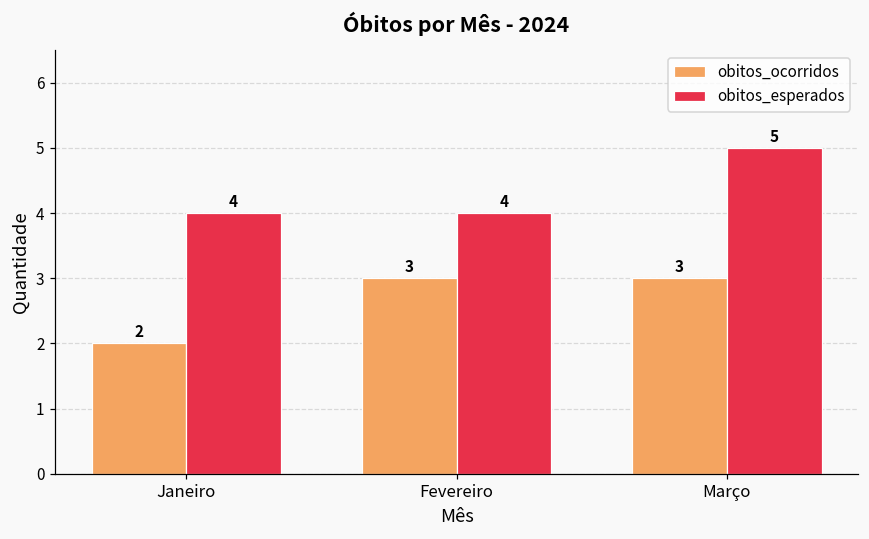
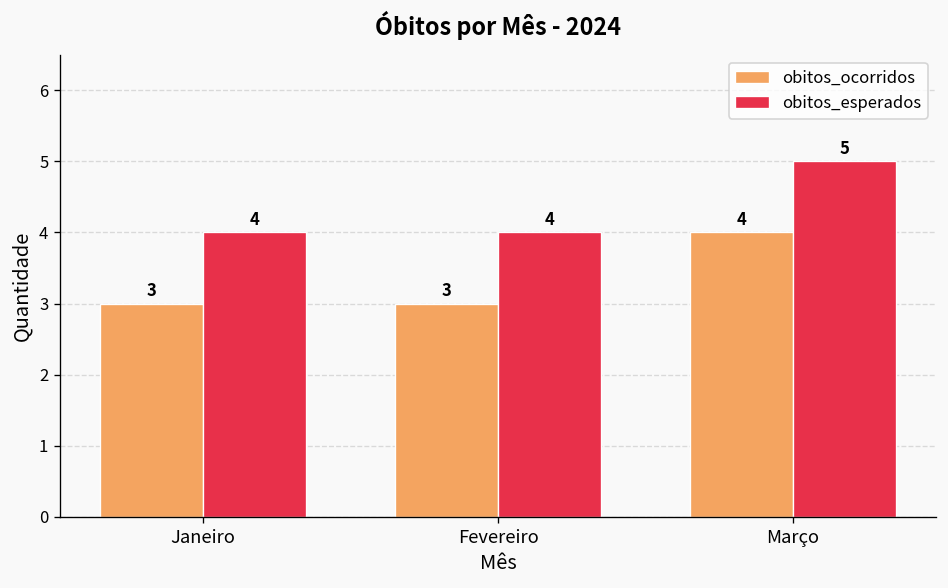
obitos_ocorridos, Janeiro: 2 -> 3
obitos_ocorridos, Março: 3 -> 4
